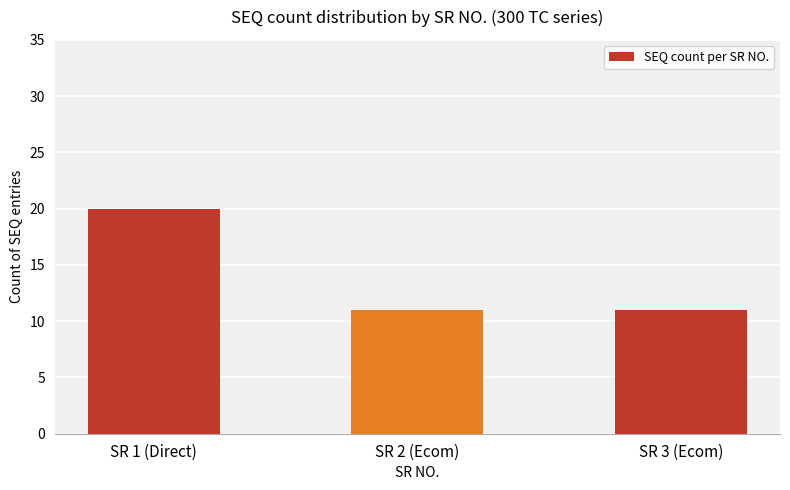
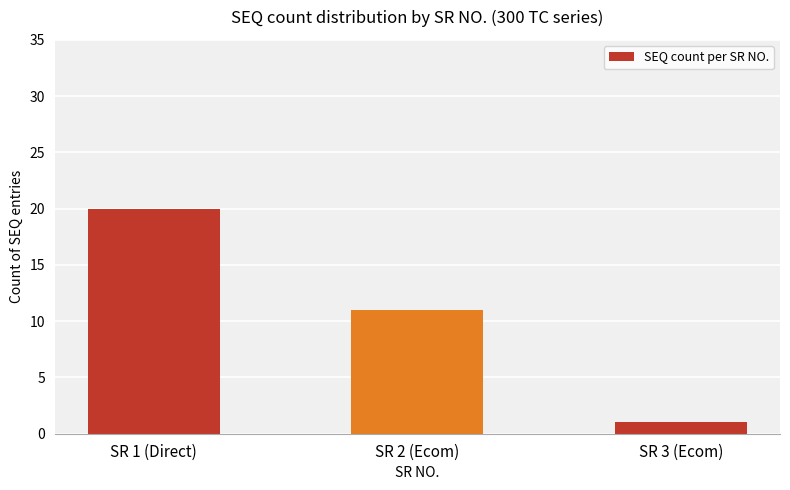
SR 3 (Ecom): 11 -> 1
